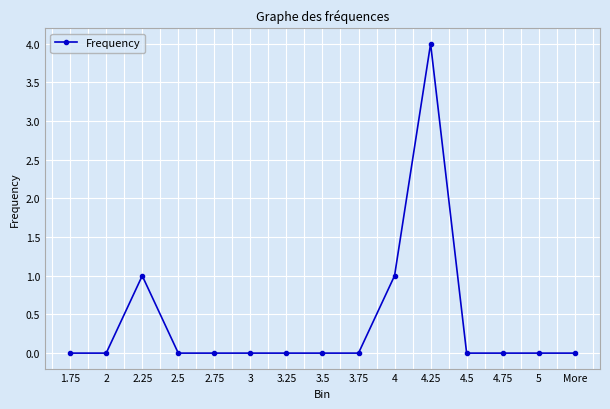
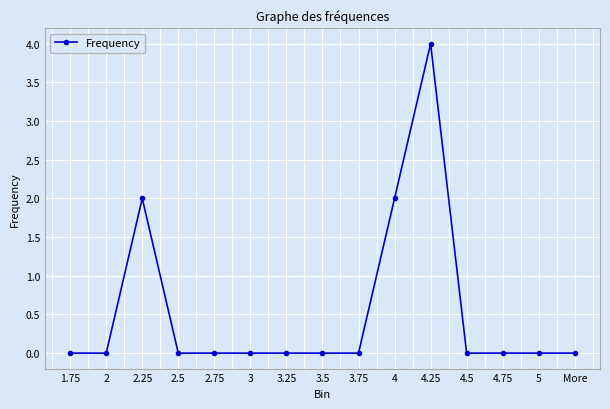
2.25: 1 -> 2
4: 1 -> 2
